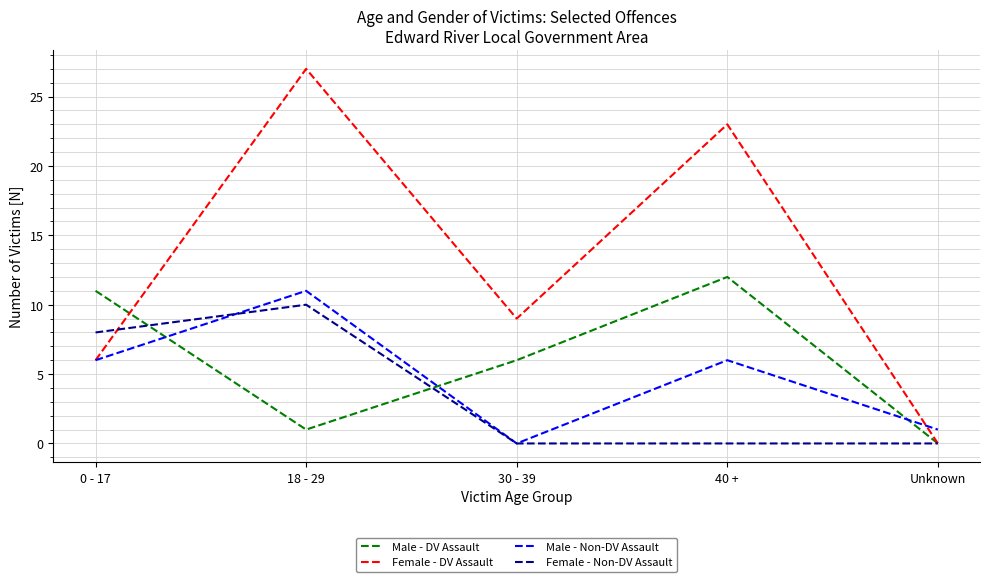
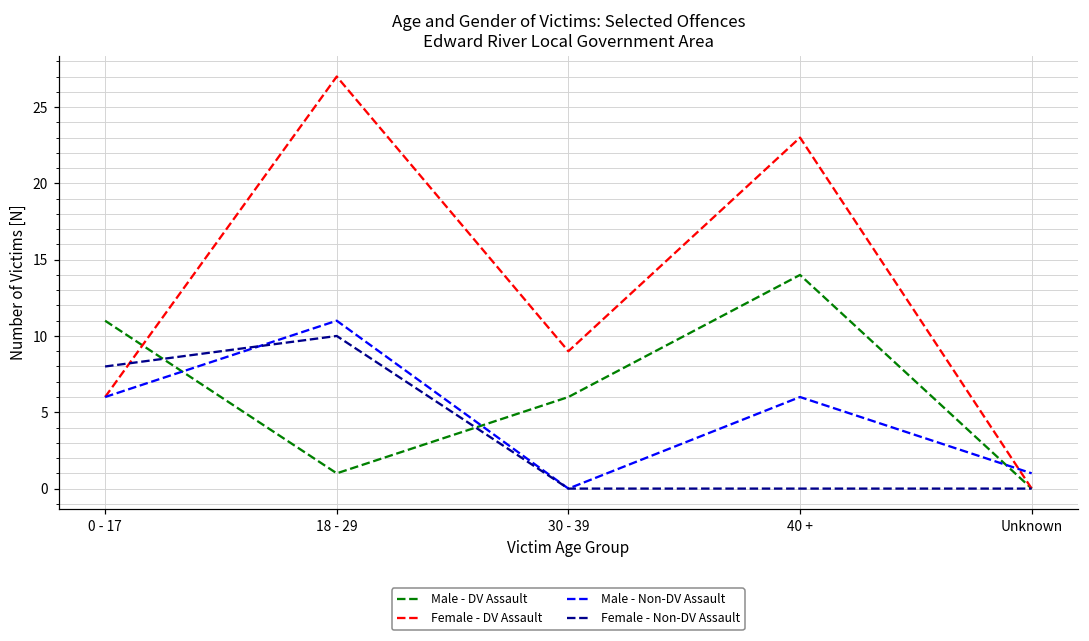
Male - DV Assault, 40 +: 12 -> 14
